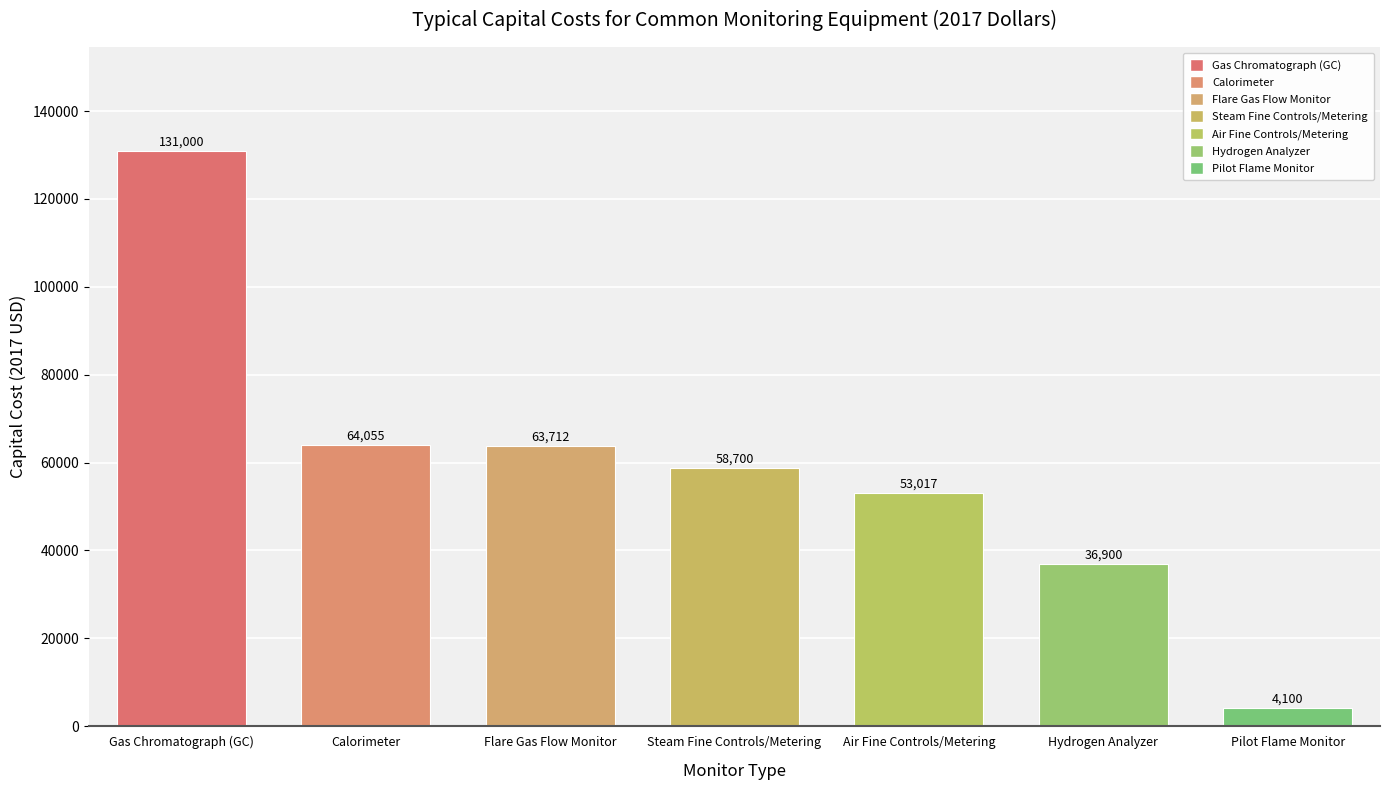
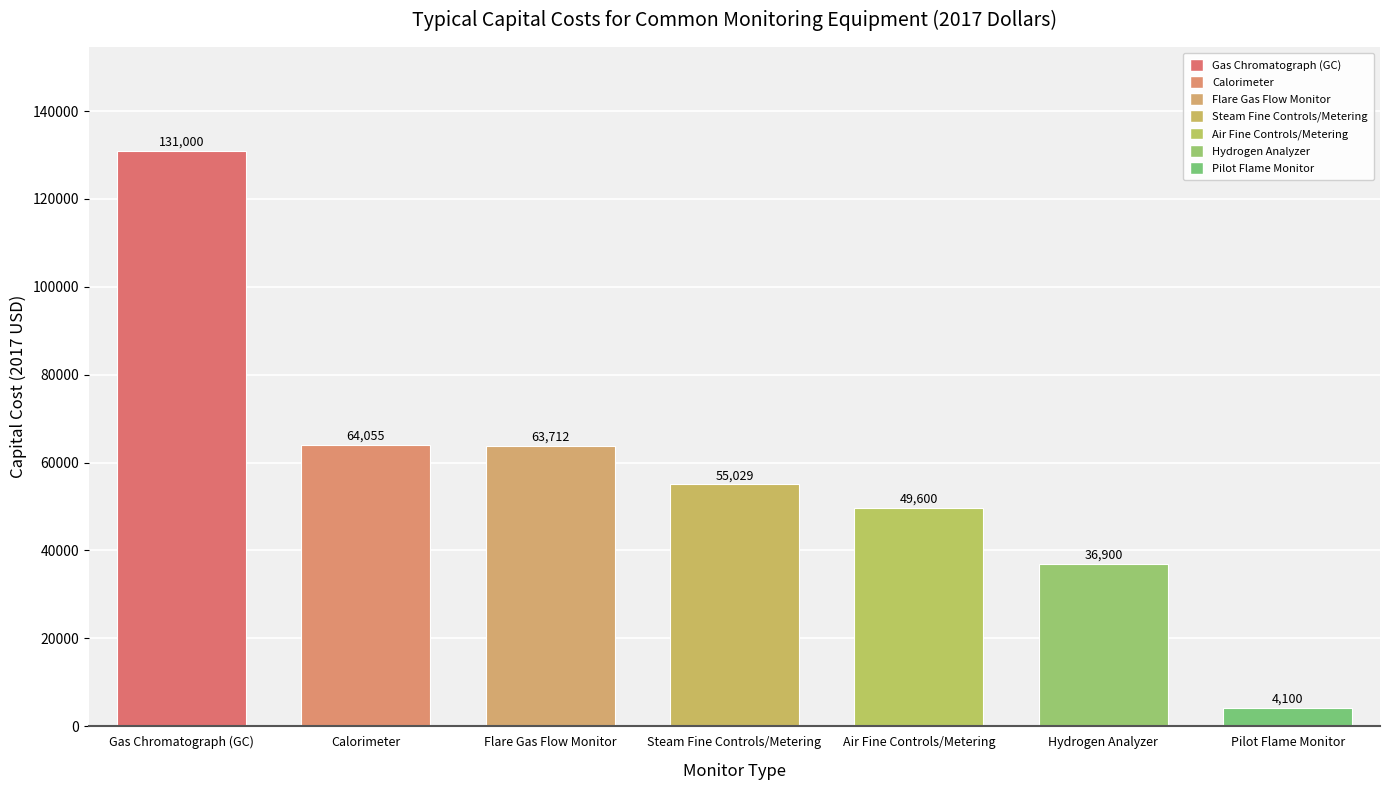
Steam Fine Controls/Metering: 58,700 -> 55,029
Air Fine Controls/Metering: 53,017 -> 49,600
